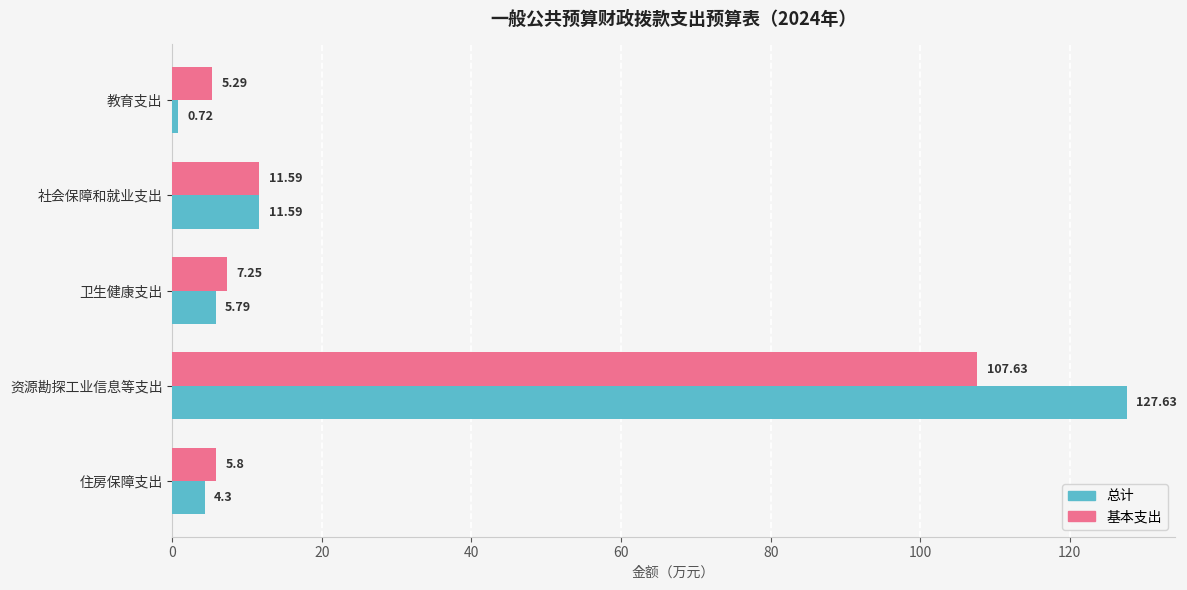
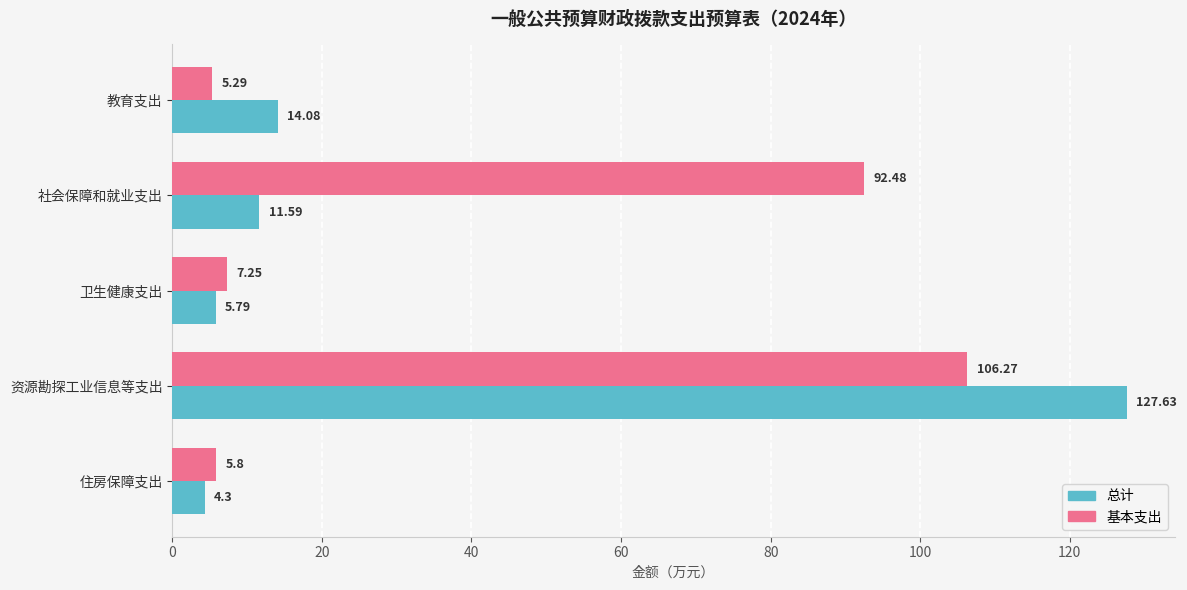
总计, 教育支出: 0.72 -> 14.08
基本支出, 社会保障和就业支出: 11.59 -> 92.48
基本支出, 资源勘探工业信息等支出: 107.63 -> 106.27
